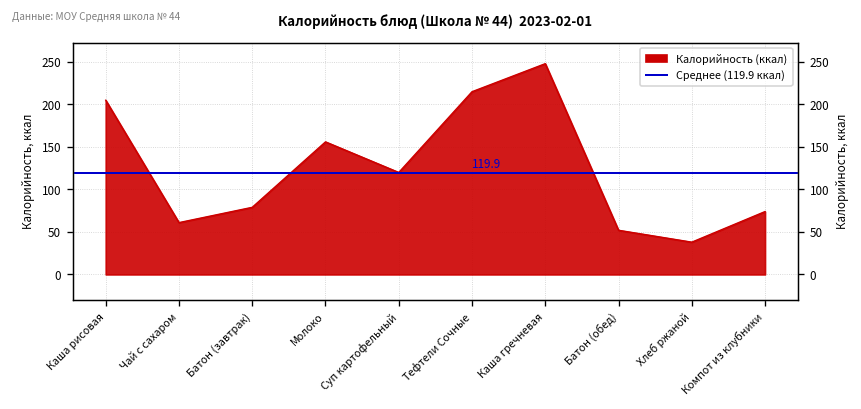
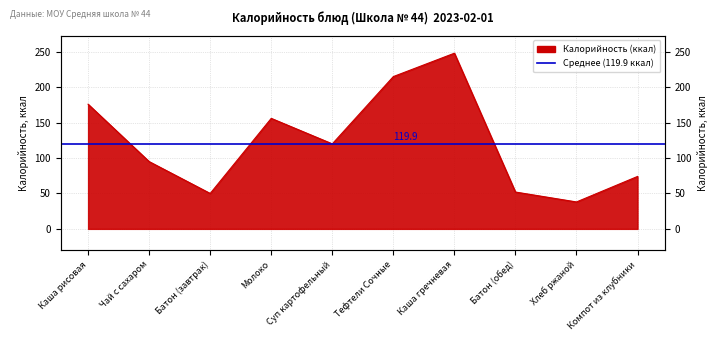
Каша рисовая: 210 -> 180
Чай с сахаром: 60 -> 100
Батон (завтрак): 80 -> 50
